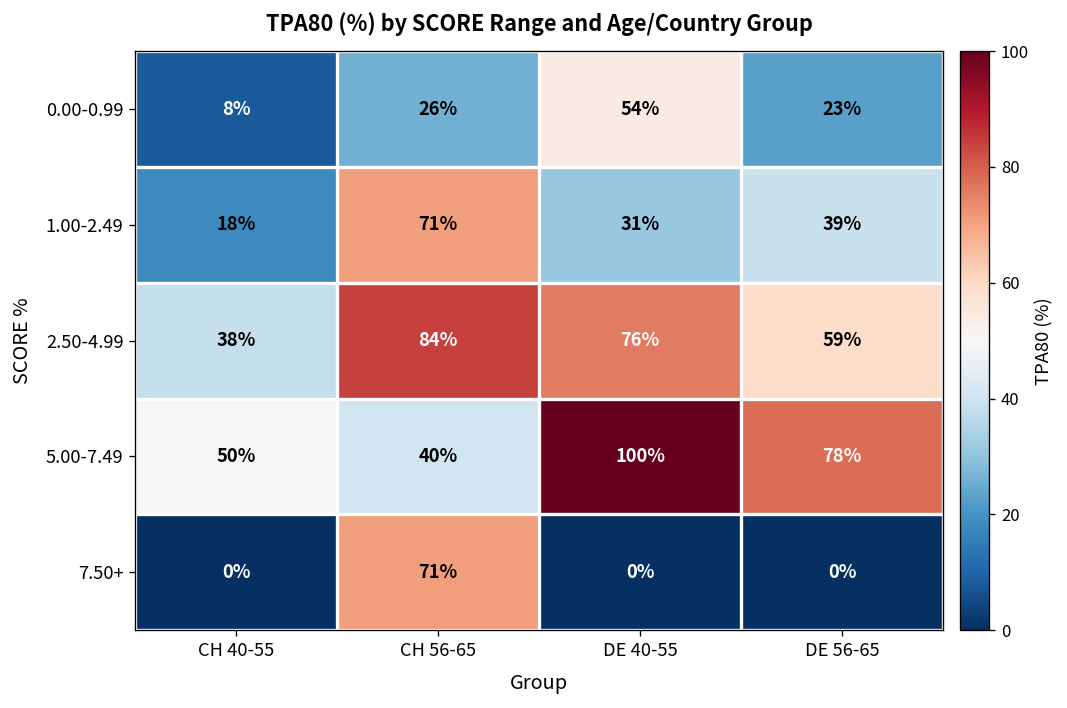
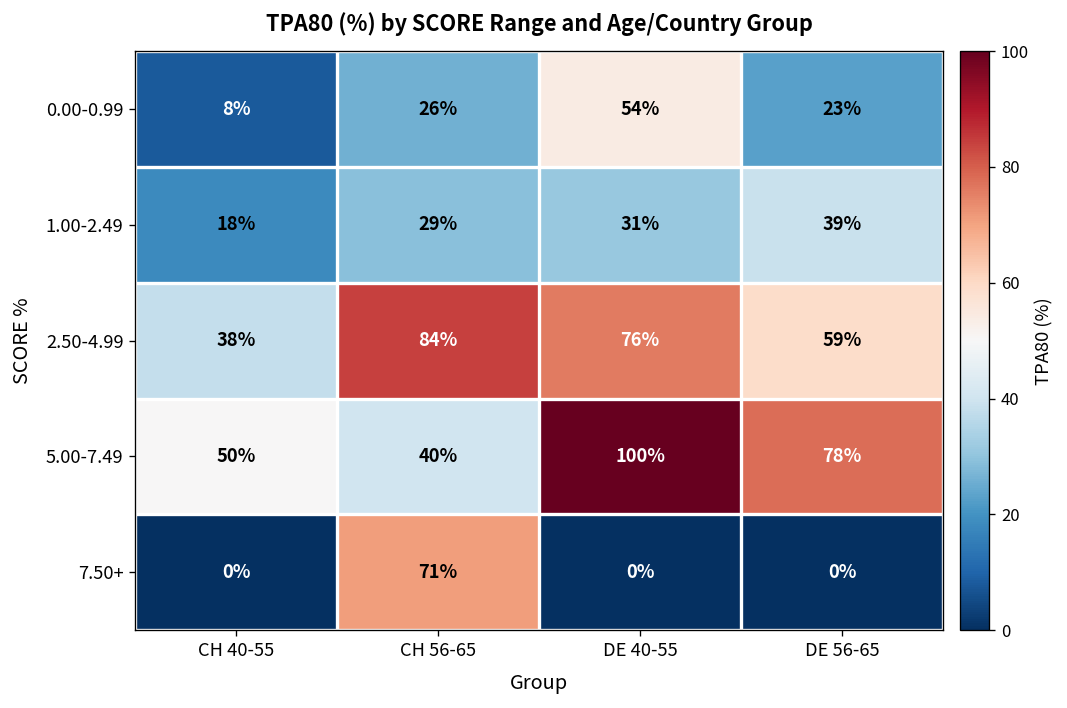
1.00-2.49, CH 56-65: 71% -> 29%
